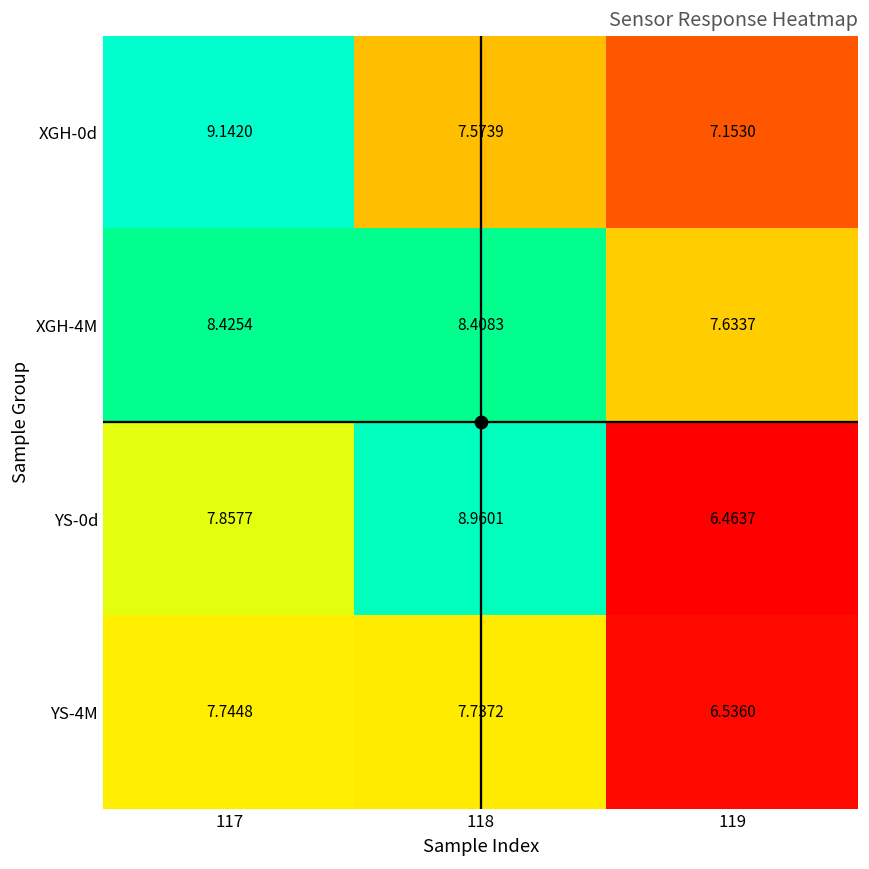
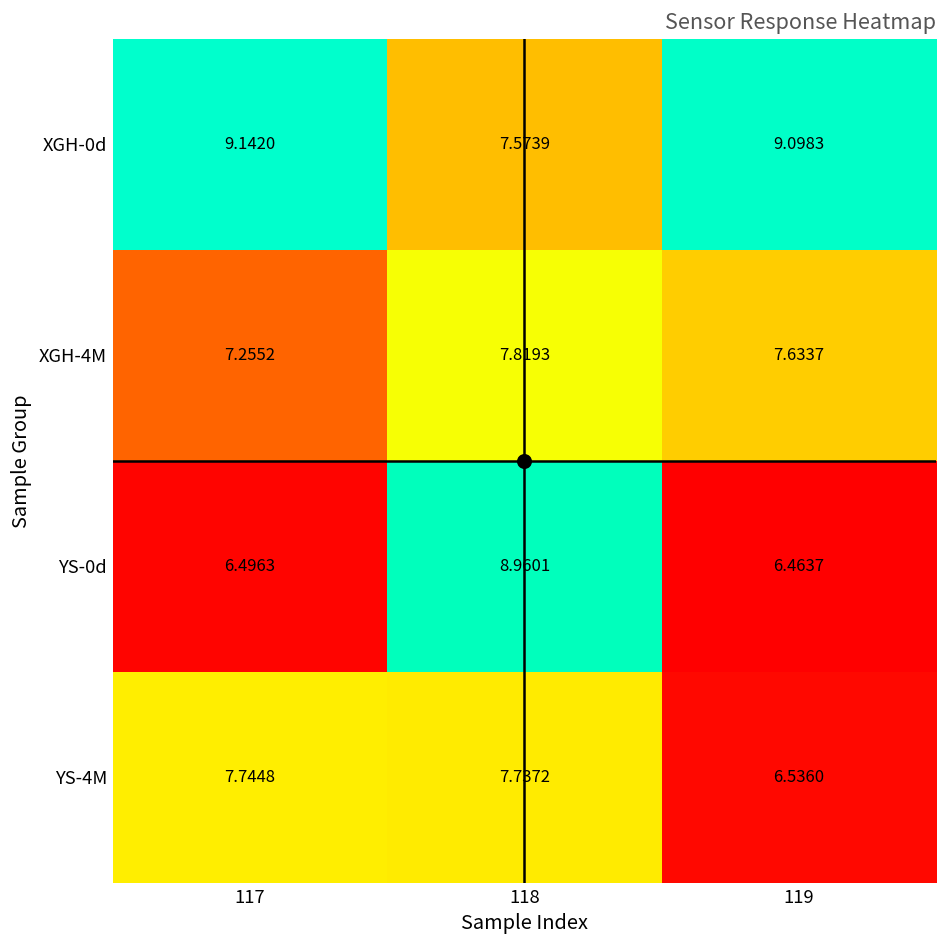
XGH-0d, 119: 7.1530 -> 9.0983
XGH-4M, 117: 8.4254 -> 7.2552
XGH-4M, 118: 8.4083 -> 7.8193
YS-0d, 117: 7.8577 -> 6.4963
